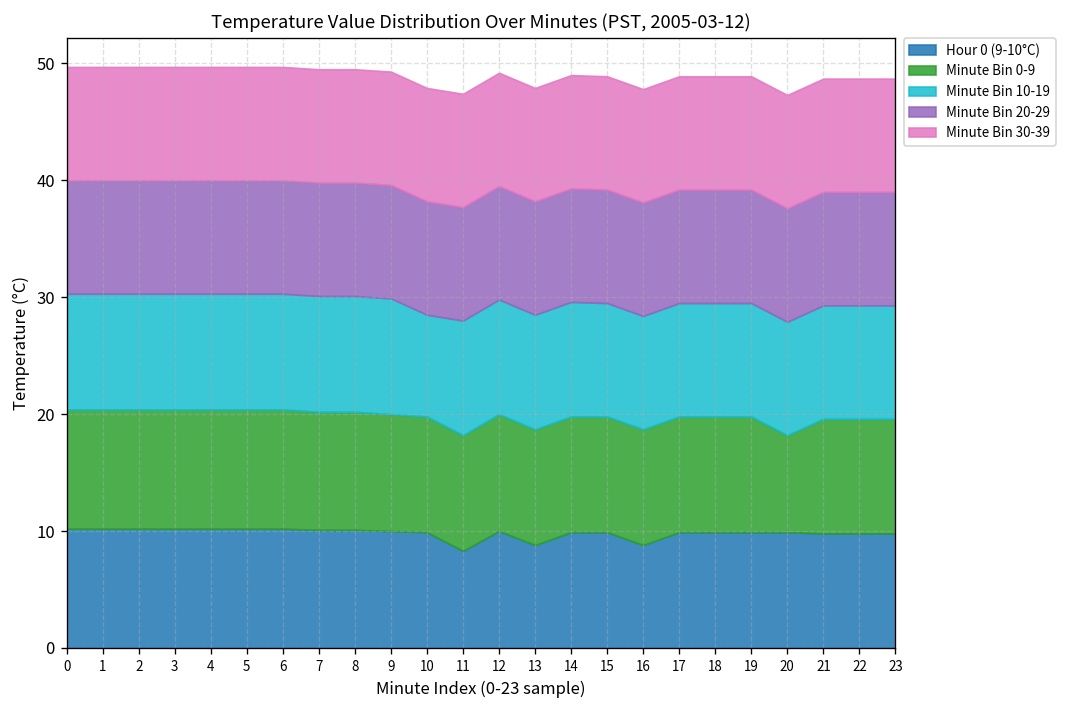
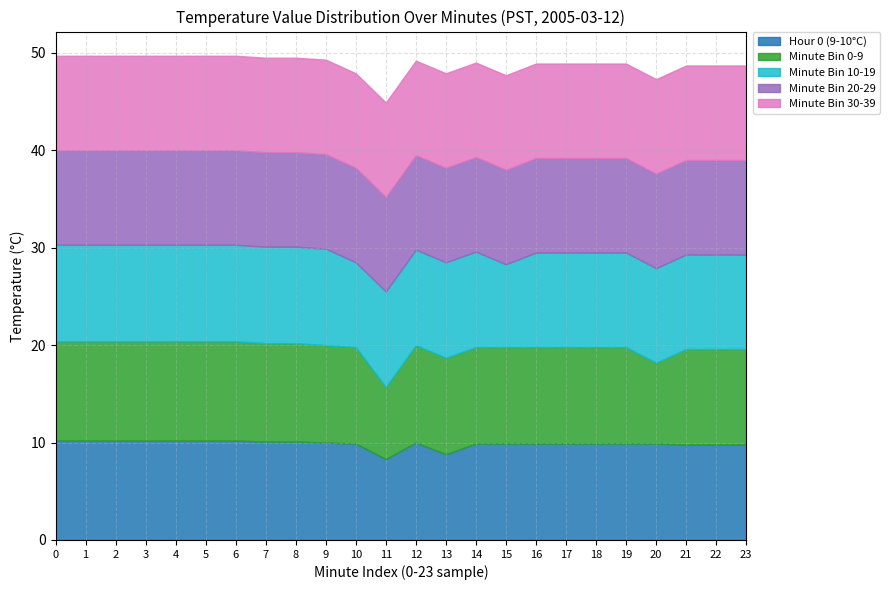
Minute Bin 0-9, 11: 10 -> 7
Minute Bin 10-19, 15: 10 -> 9
Hour 0 (9-10°C), 16: 9 -> 10
